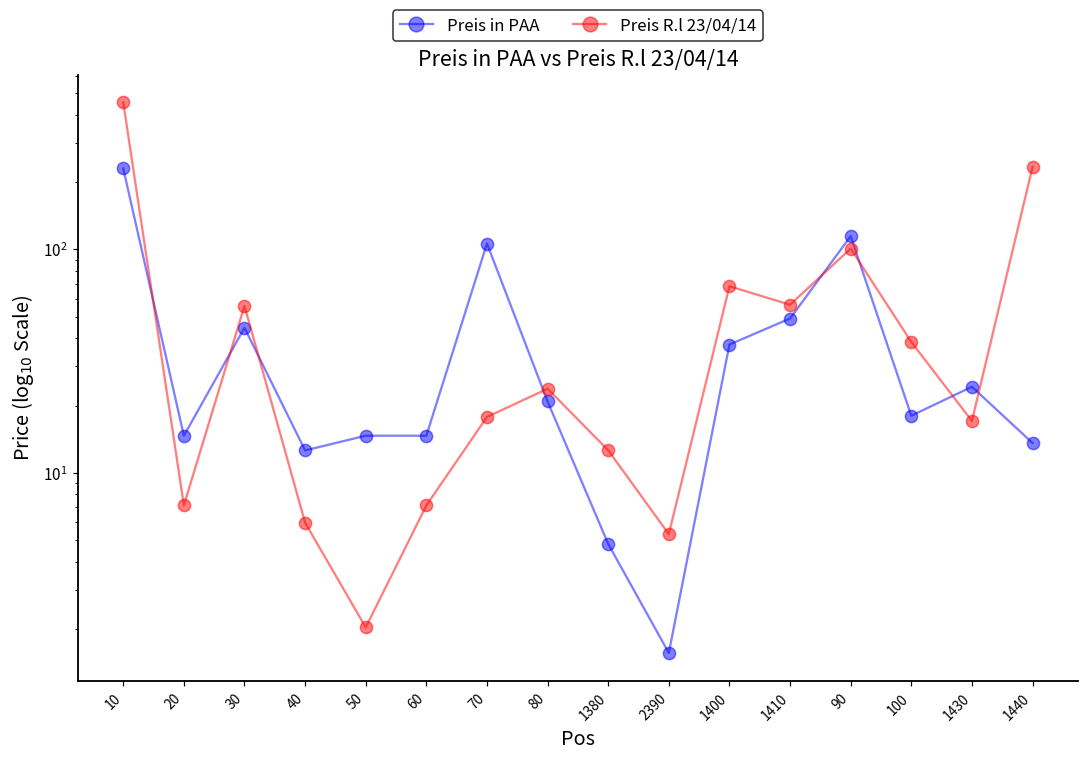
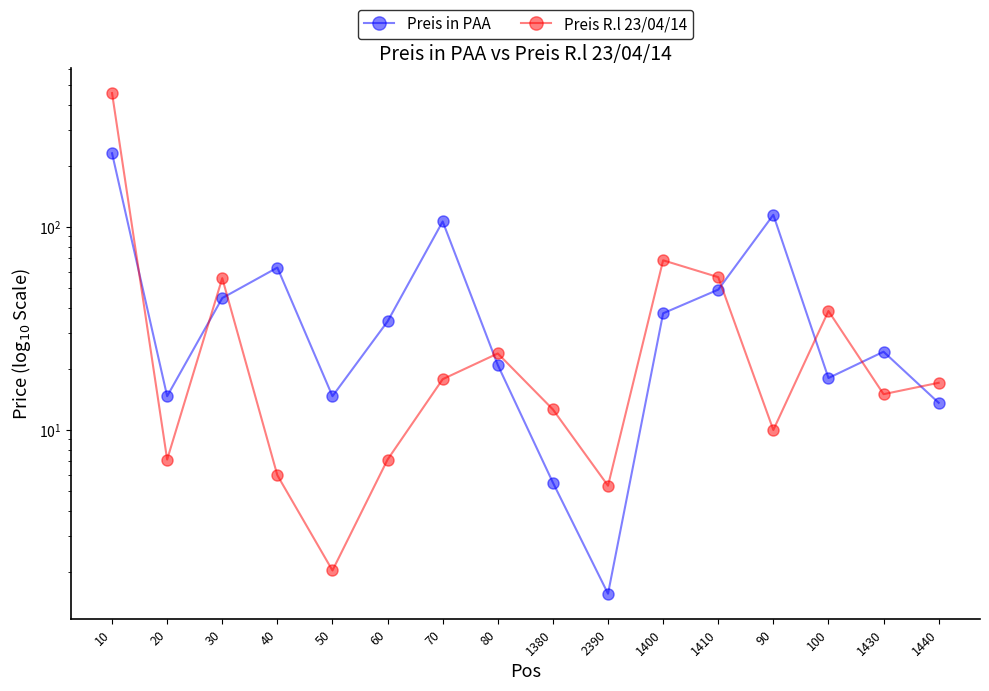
Preis in PAA, 40: 13 -> 63
Preis in PAA, 60: 15 -> 34
Preis in PAA, 1380: 4.8 -> 5.5
Preis R.l 23/04/14, 90: 100 -> 10
Preis R.l 23/04/14, 1430: 17 -> 15
Preis R.l 23/04/14, 1440: 230 -> 17
